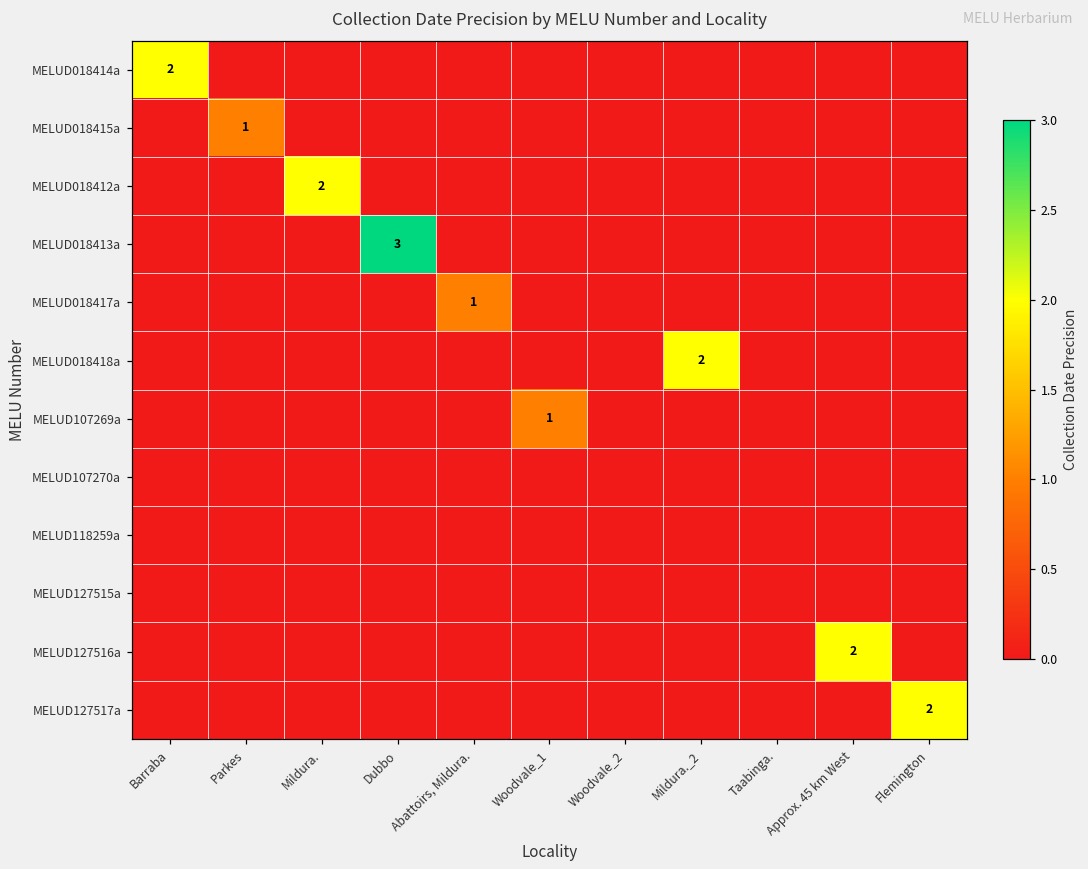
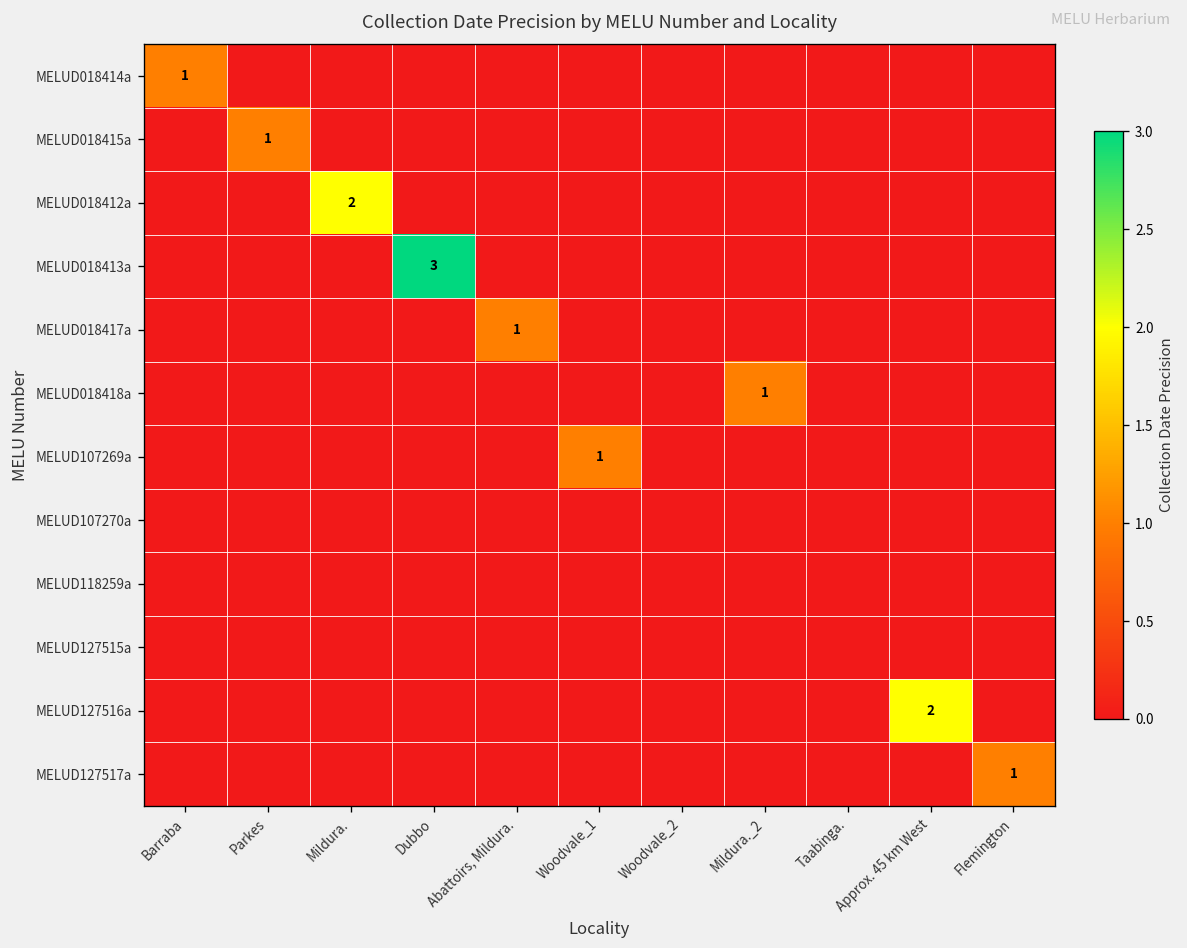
MELUD018414a, Barraba: 2 -> 1
MELUD018418a, Mildura._2: 2 -> 1
MELUD127517a, Flemington: 2 -> 1
